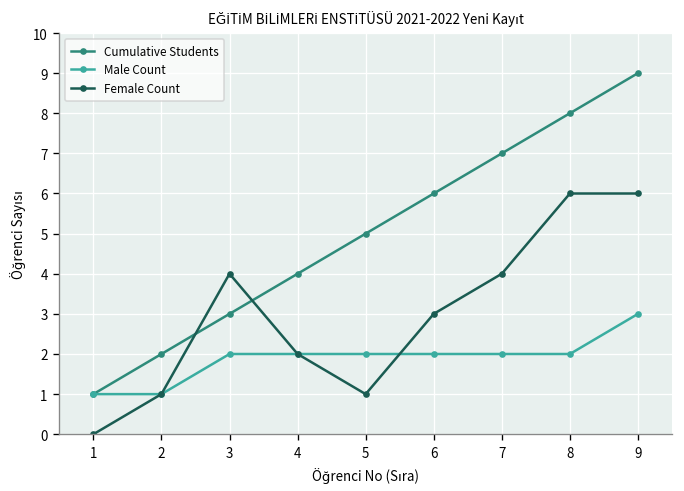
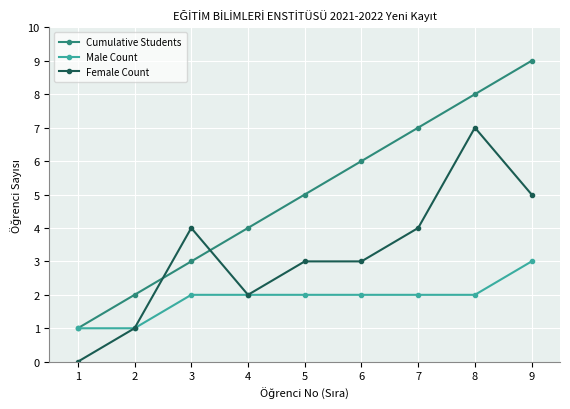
Female Count, 5: 1 -> 3
Female Count, 8: 6 -> 7
Female Count, 9: 6 -> 5
